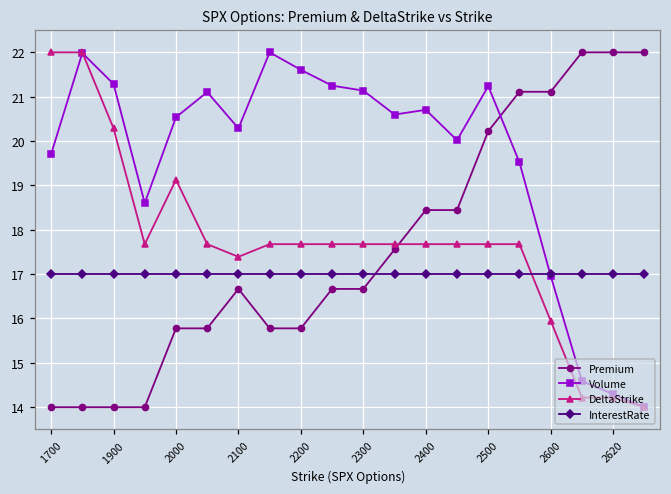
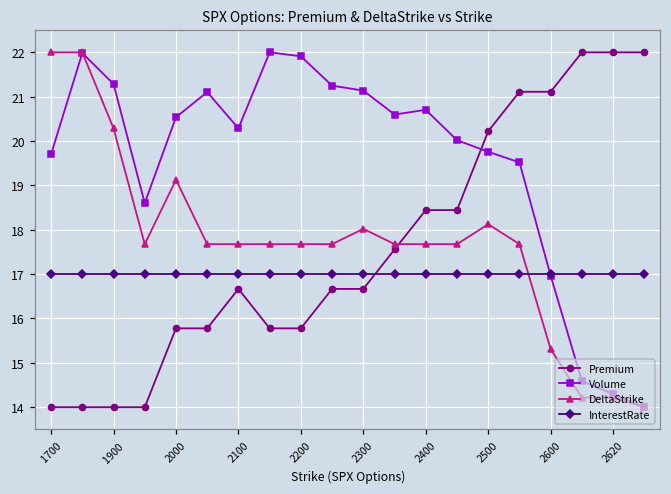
DeltaStrike, 2100: 17.4 -> 17.7
Volume, 2200: 21.6 -> 21.9
DeltaStrike, 2300: 17.7 -> 18.0
Volume, 2500: 21.2 -> 19.8
DeltaStrike, 2500: 17.7 -> 18.1
DeltaStrike, 2600: 15.9 -> 15.3
